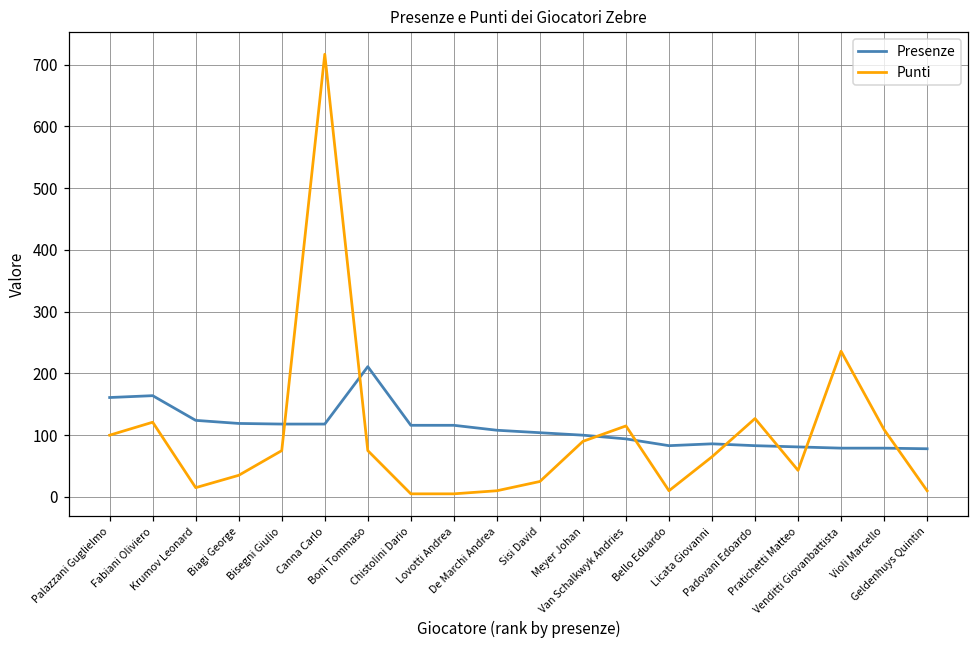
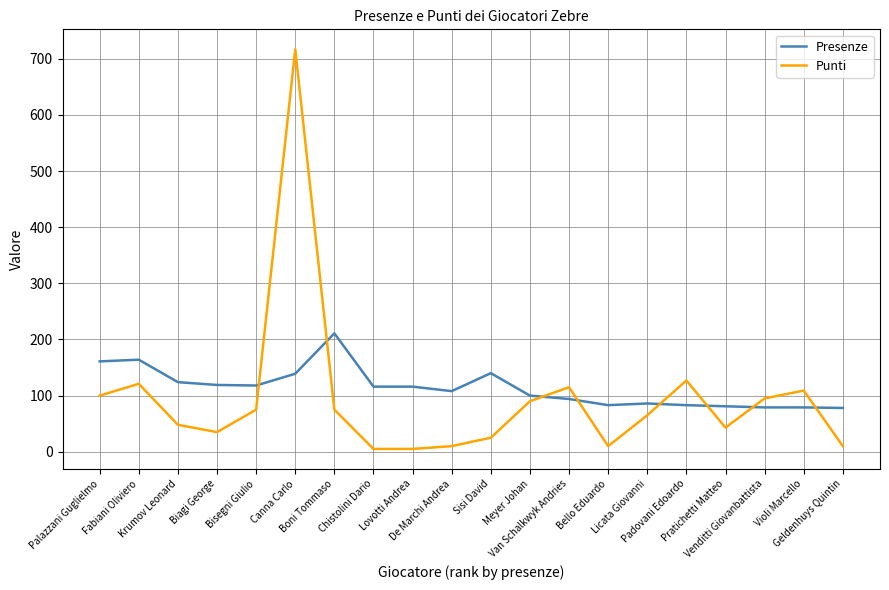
Punti, Krumov Leonard: 20 -> 50
Presenze, Canna Carlo: 120 -> 140
Presenze, Sisi David: 100 -> 140
Punti, Venditti Giovanbattista: 240 -> 100
